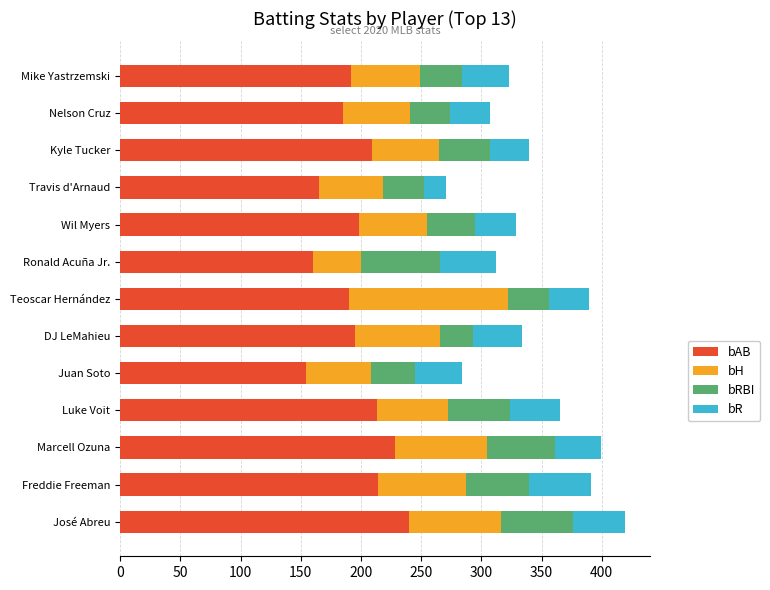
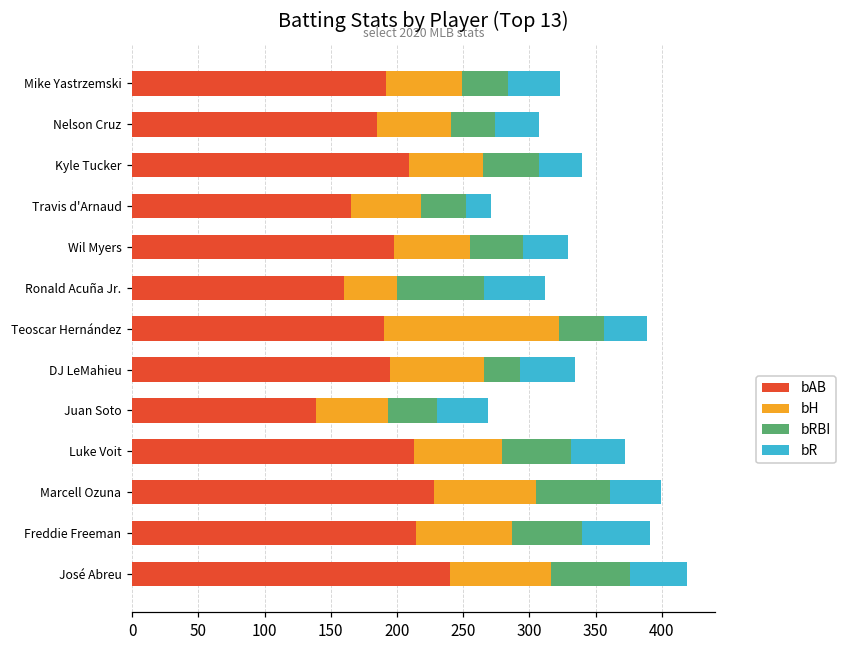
bAB, Juan Soto: 154 -> 139
bH, Luke Voit: 59 -> 66
